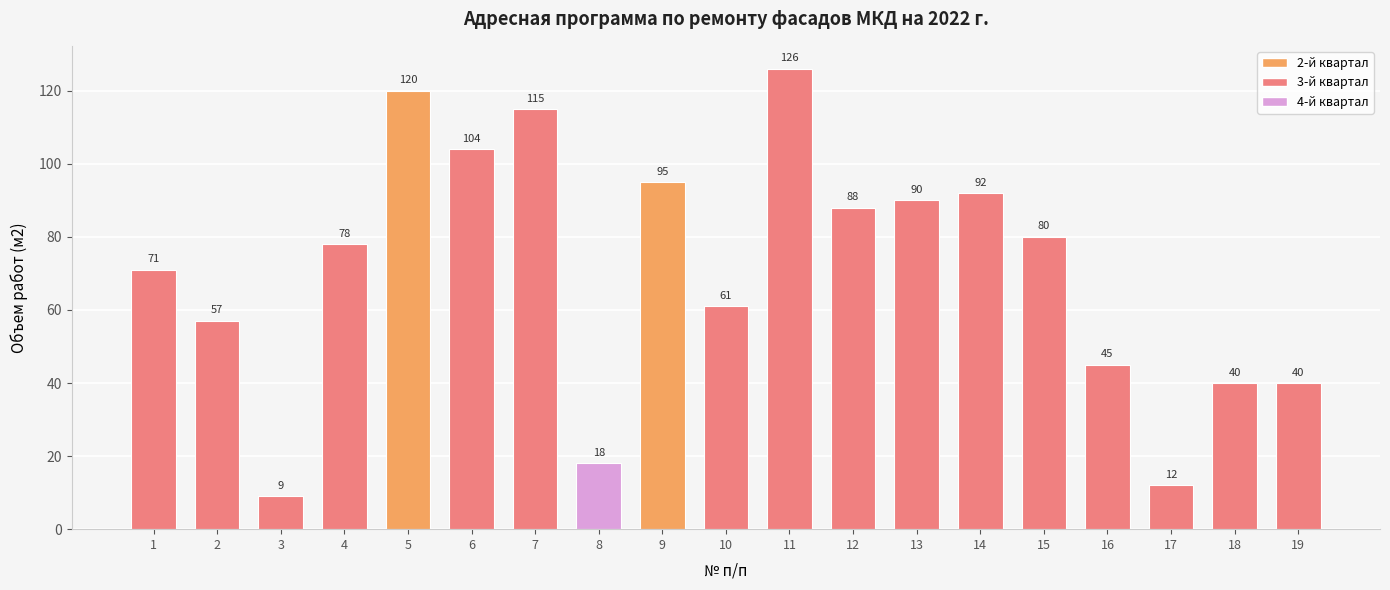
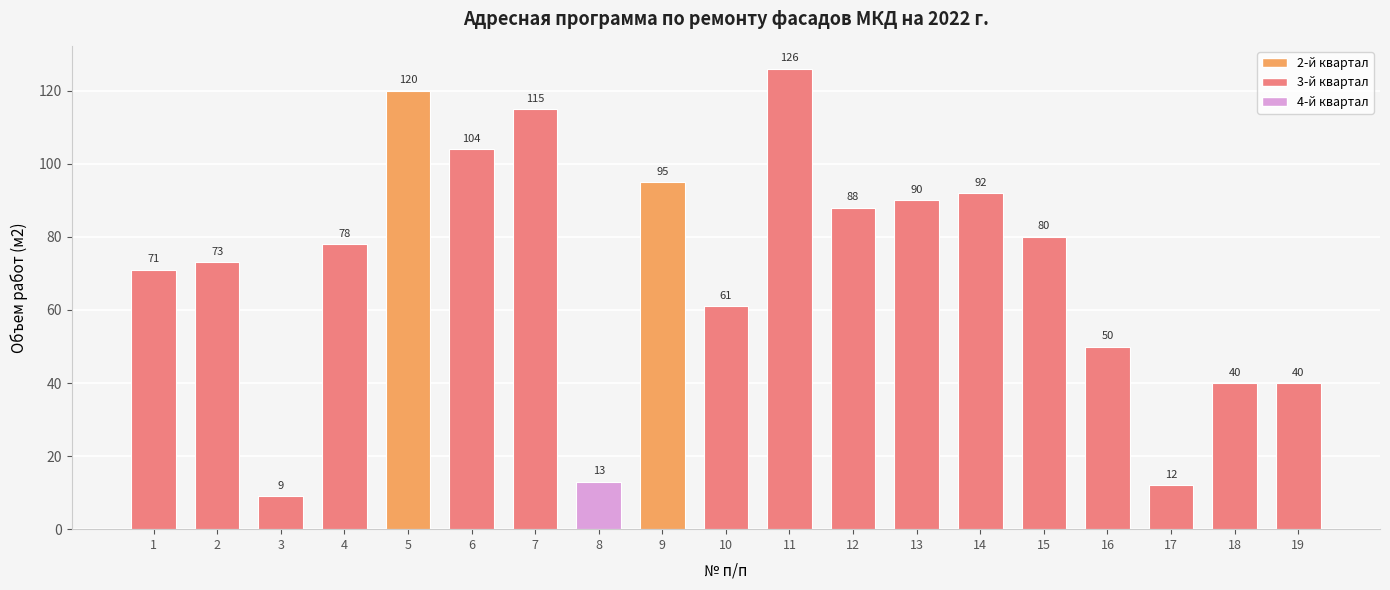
2: 57 -> 73
8: 18 -> 13
16: 45 -> 50
